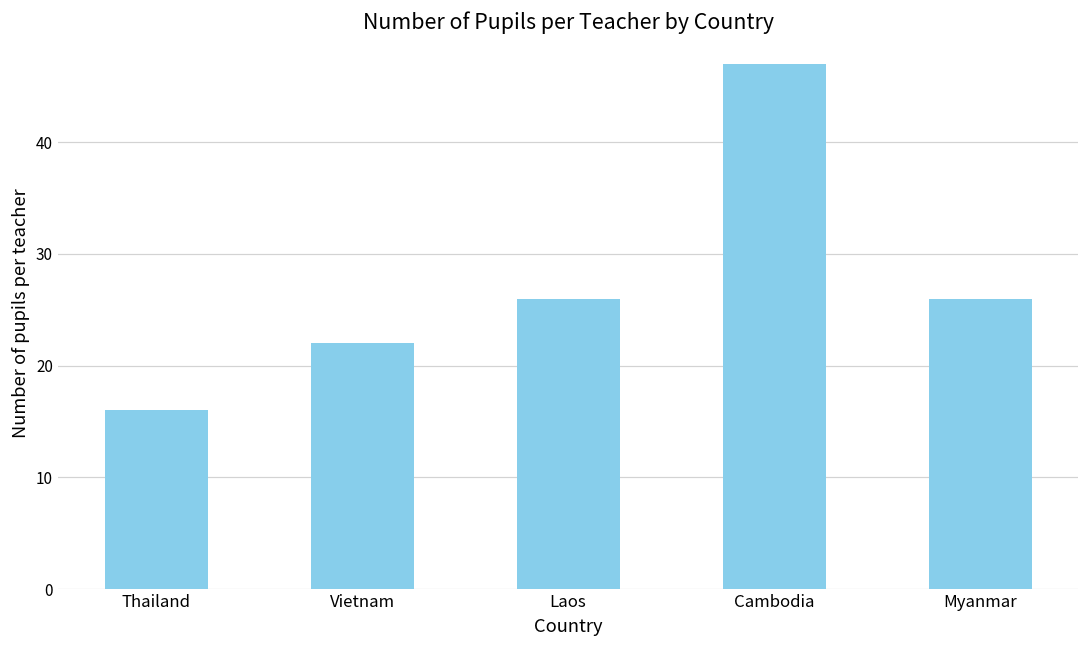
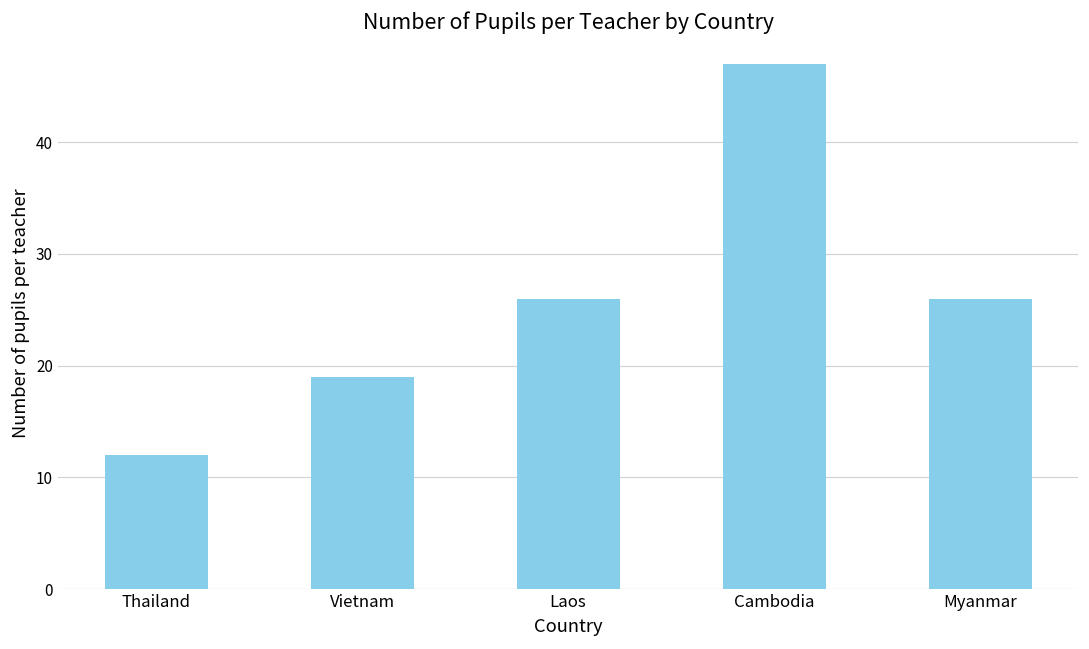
Thailand: 16 -> 12
Vietnam: 22 -> 19
